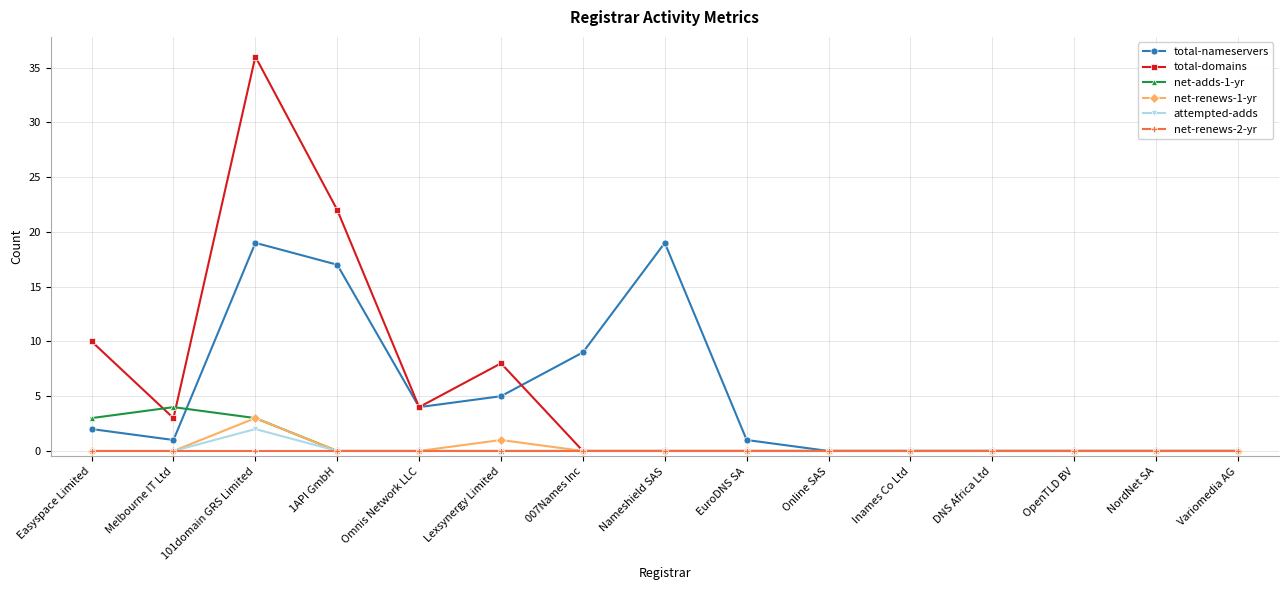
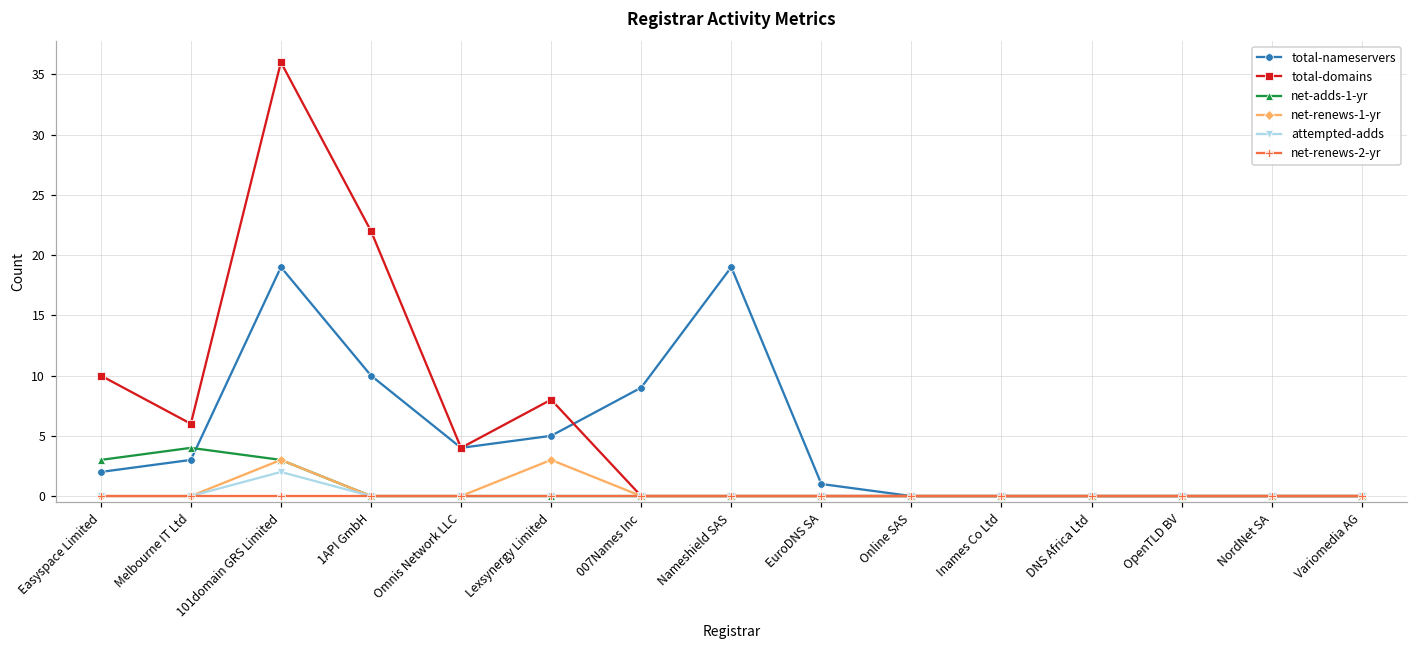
total-nameservers, Melbourne IT Ltd: 1 -> 3
total-domains, Melbourne IT Ltd: 3 -> 6
total-nameservers, 1API GmbH: 17 -> 10
net-renews-1-yr, Lexsynergy Limited: 1 -> 3
